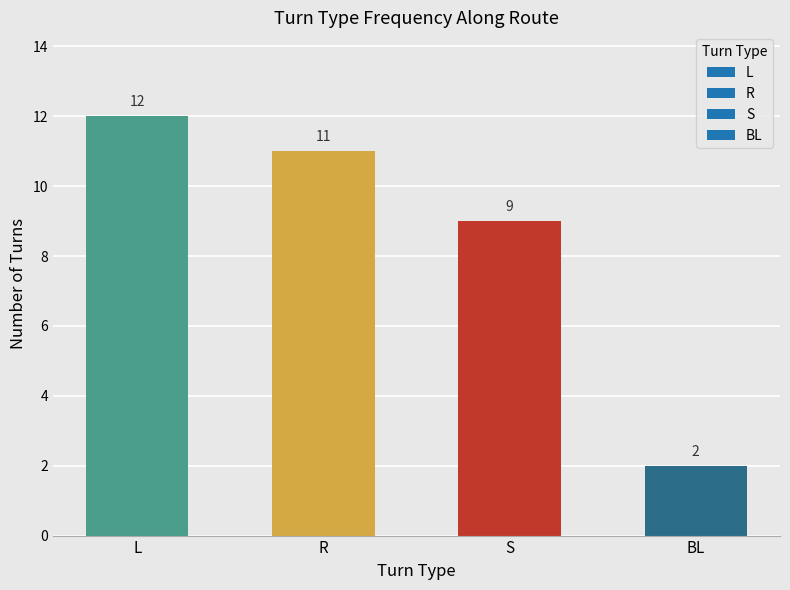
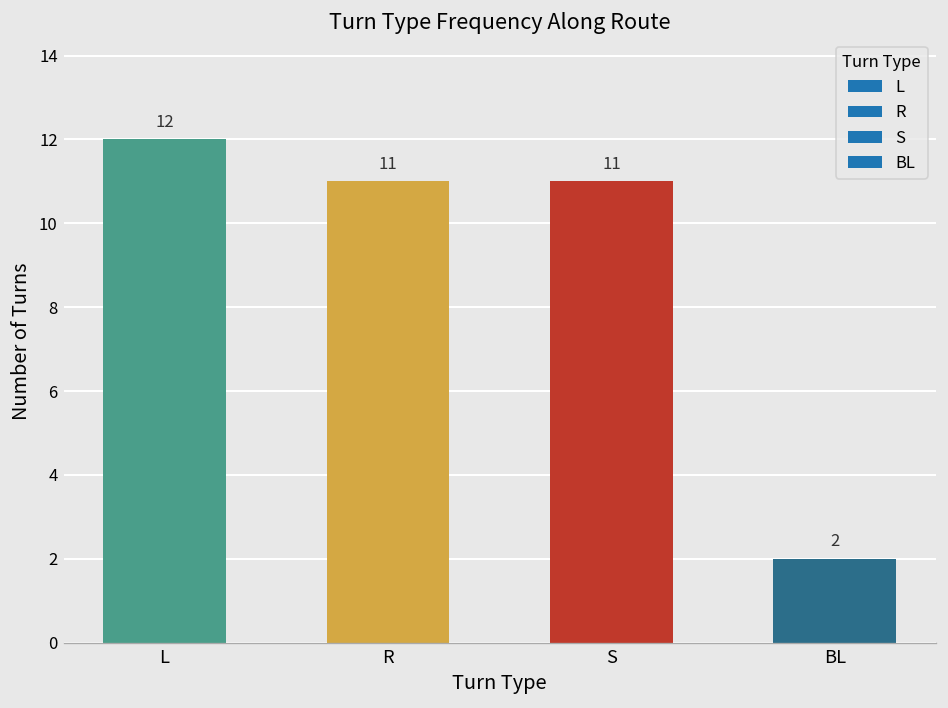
S: 9 -> 11
